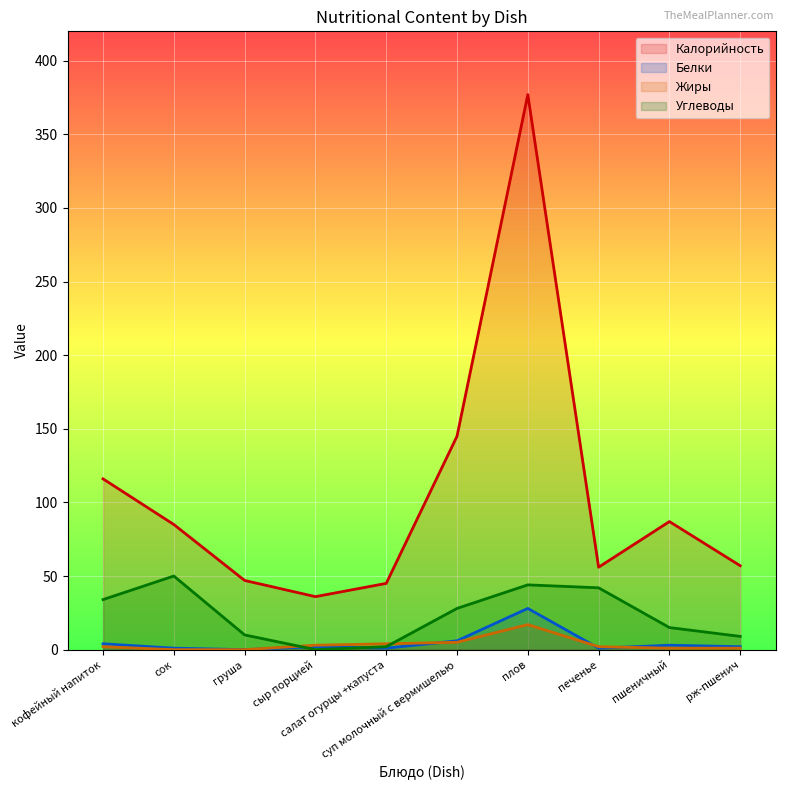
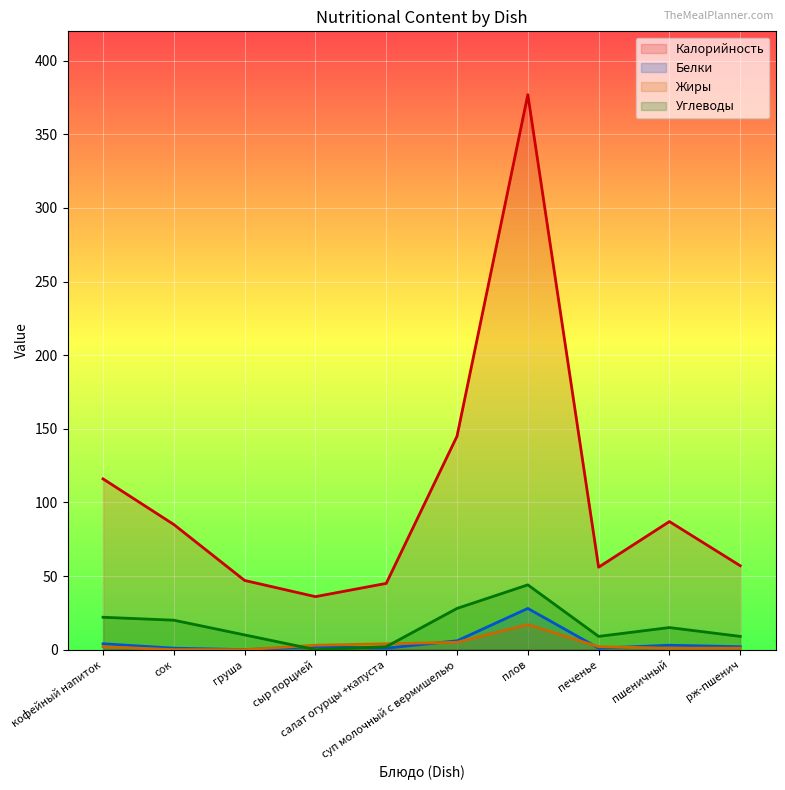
Углеводы, кофейный напиток: 34 -> 22
Углеводы, сок: 50 -> 20
Углеводы, печенье: 42 -> 9
